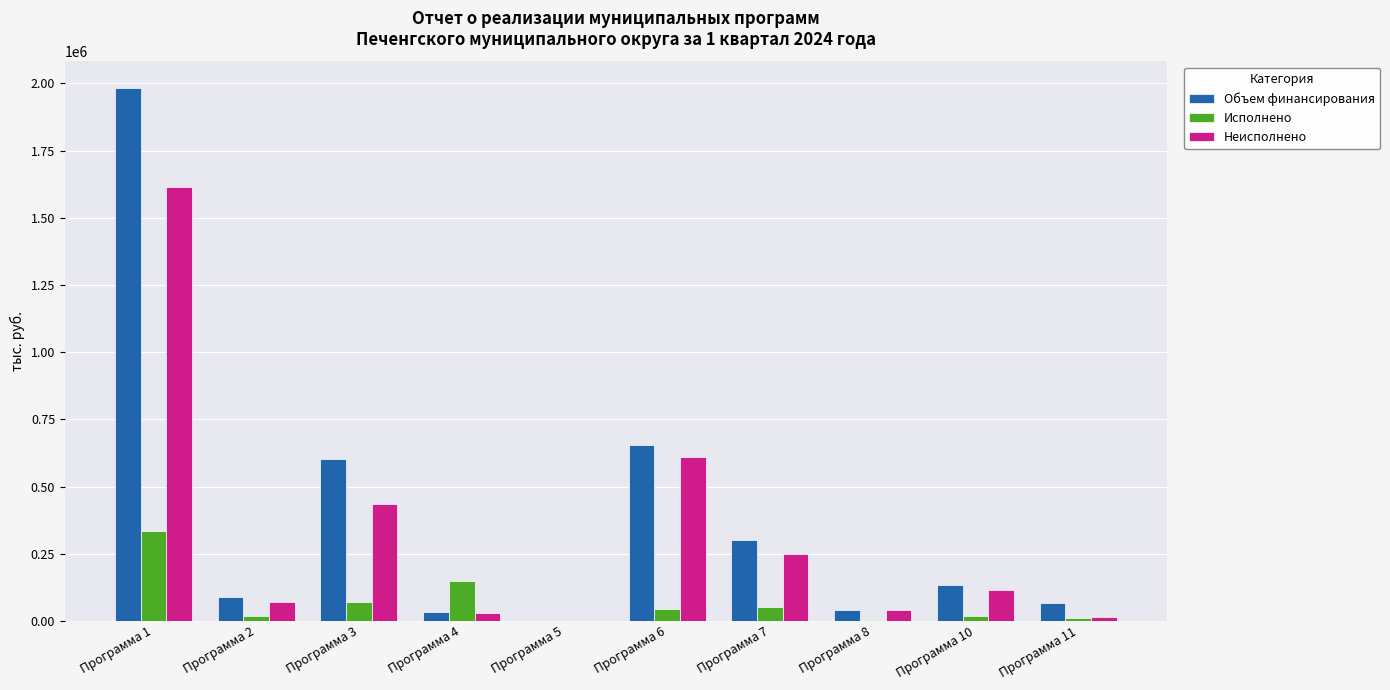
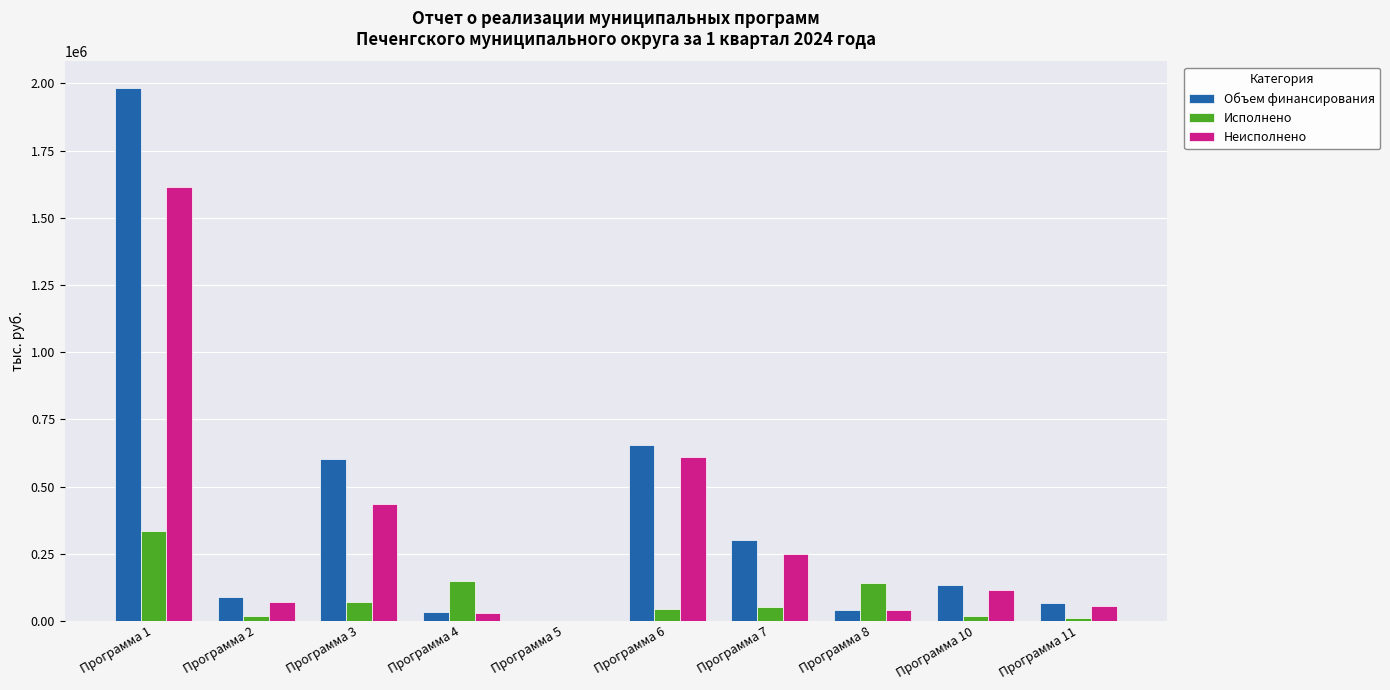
Исполнено, Программа 8: 0 -> 140000
Неисполнено, Программа 11: 20000 -> 60000
